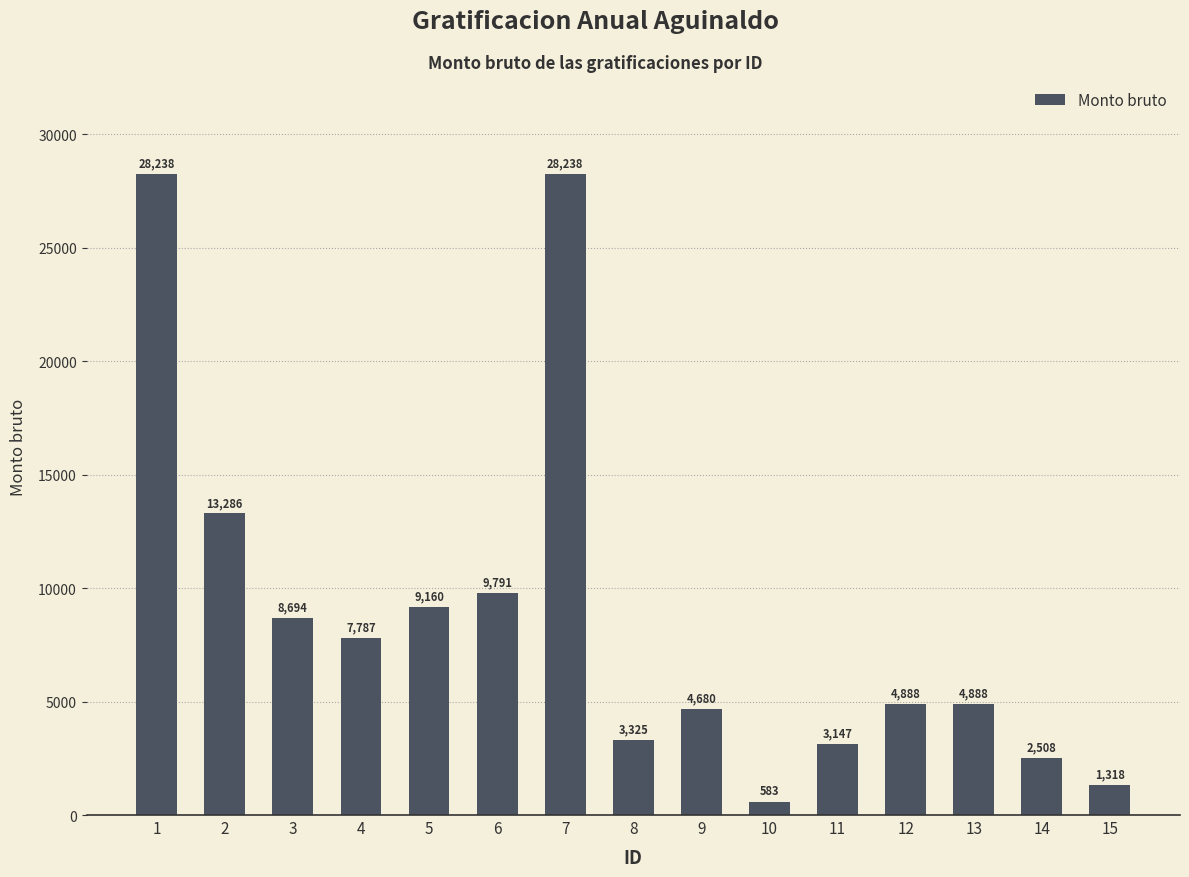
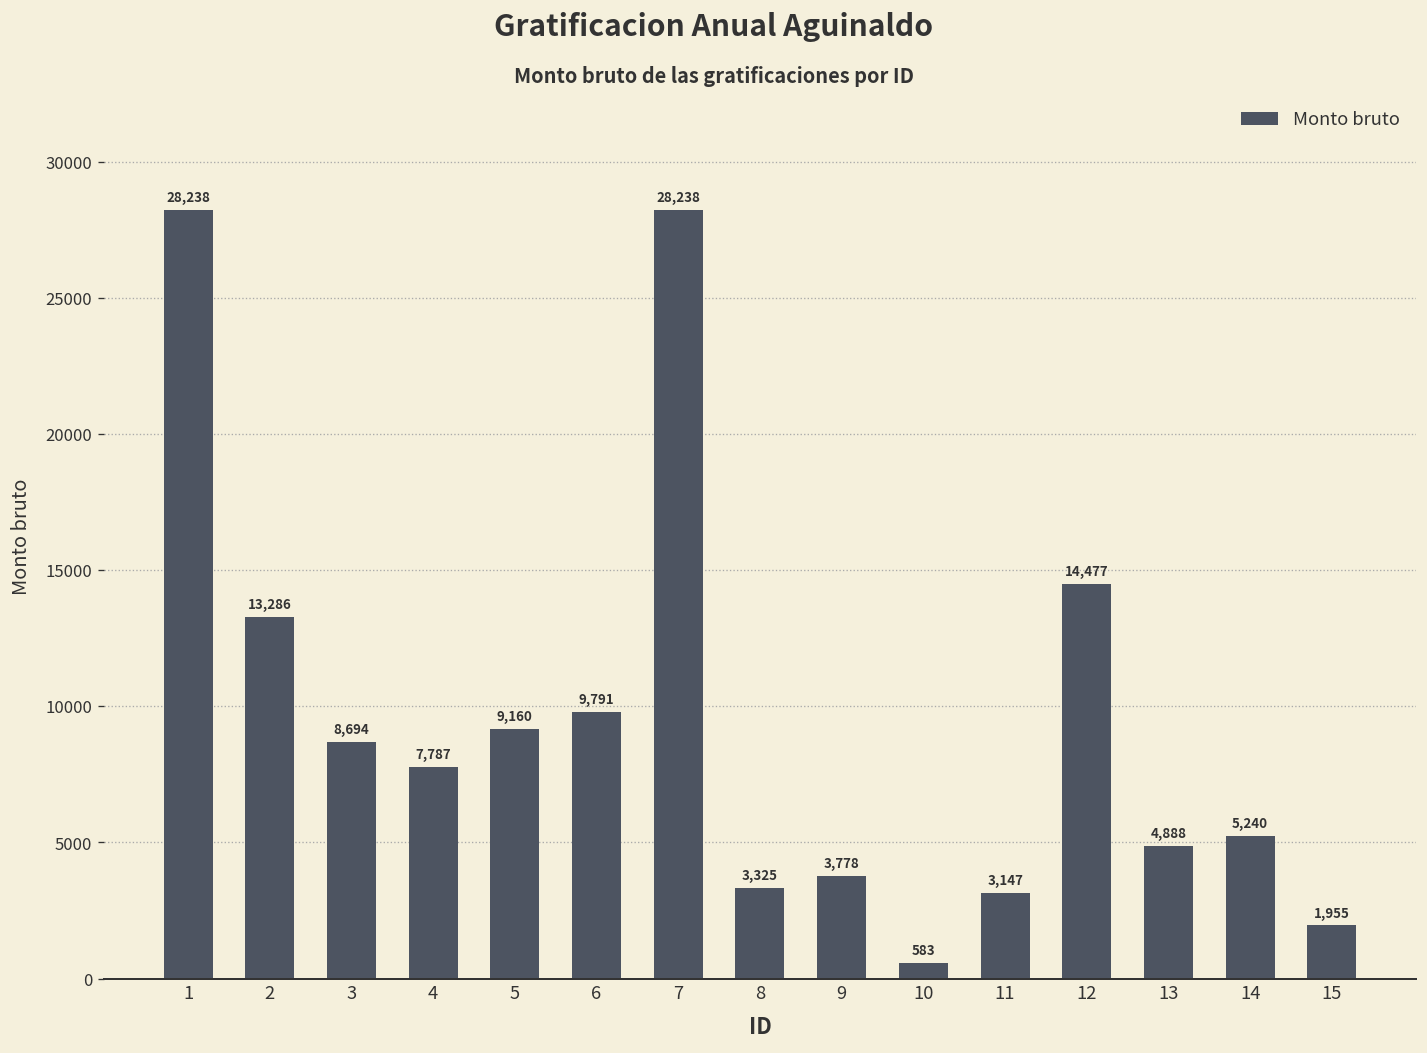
9: 4,680 -> 3,778
12: 4,888 -> 14,477
14: 2,508 -> 5,240
15: 1,318 -> 1,955
